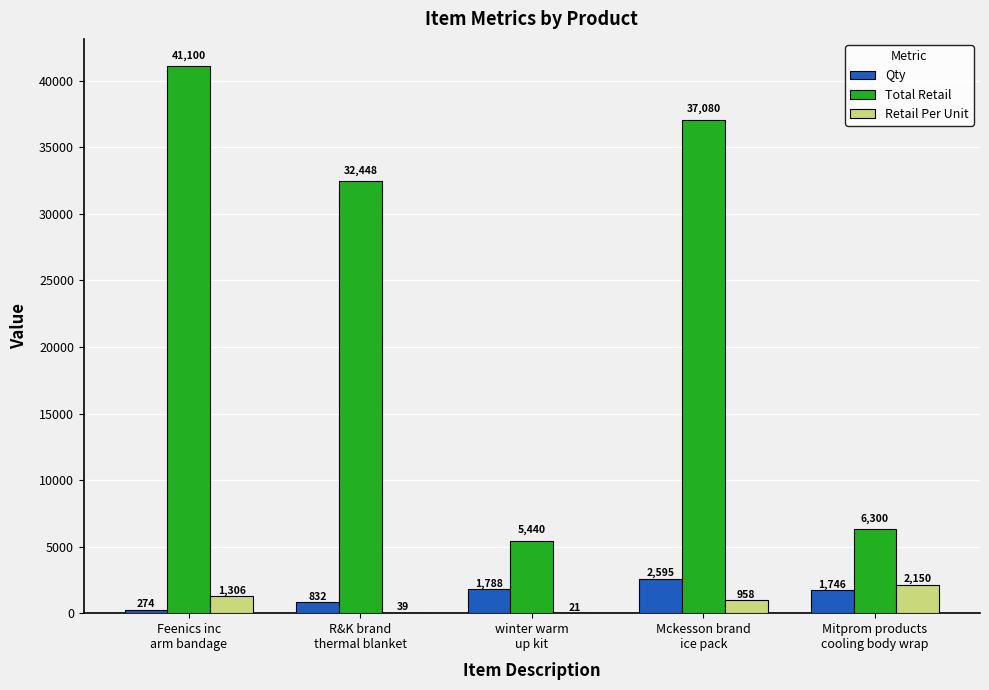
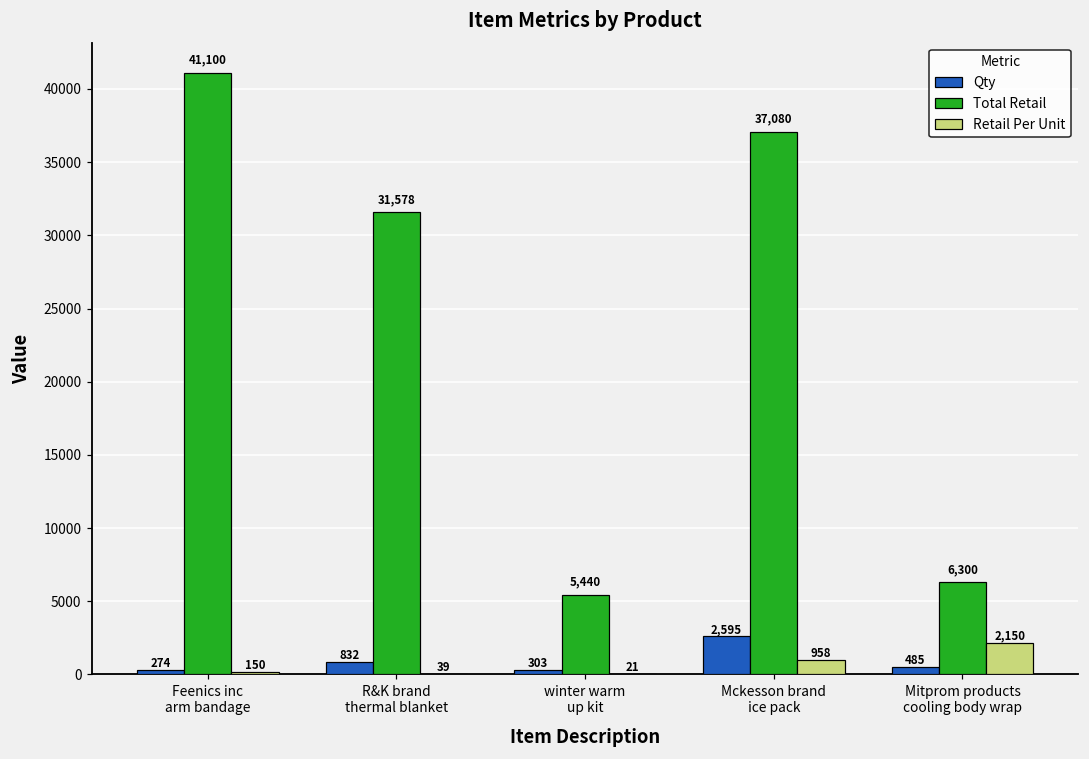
Retail Per Unit, Feenics inc arm bandage: 1,306 -> 150
Total Retail, R&K brand thermal blanket: 32,448 -> 31,578
Qty, winter warm up kit: 1,788 -> 303
Qty, Mitprom products cooling body wrap: 1,746 -> 485
